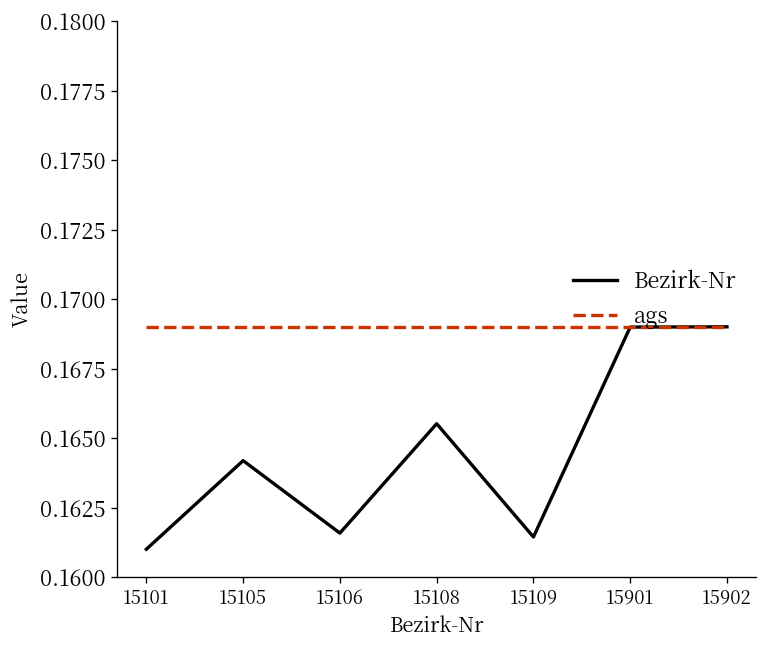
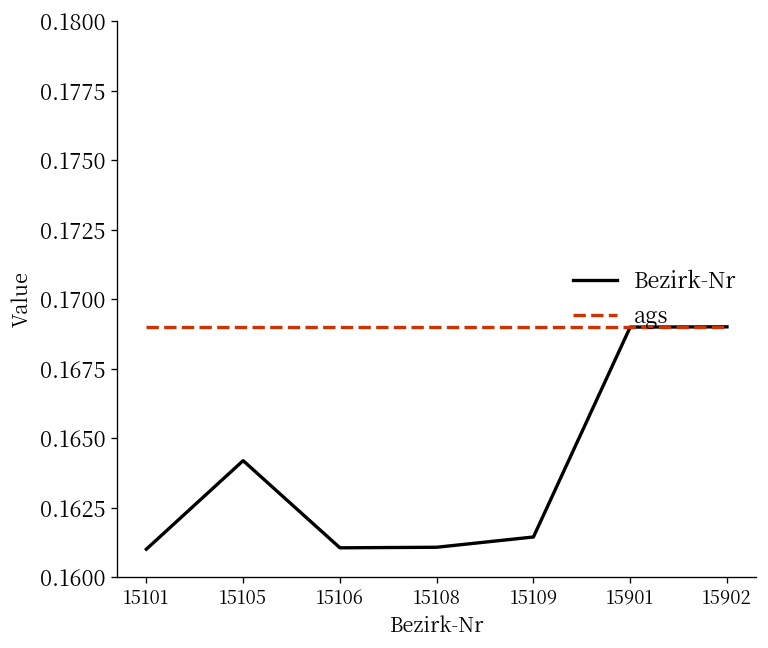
Bezirk-Nr, 15106: 0.1616 -> 0.1610
Bezirk-Nr, 15108: 0.1655 -> 0.1611
